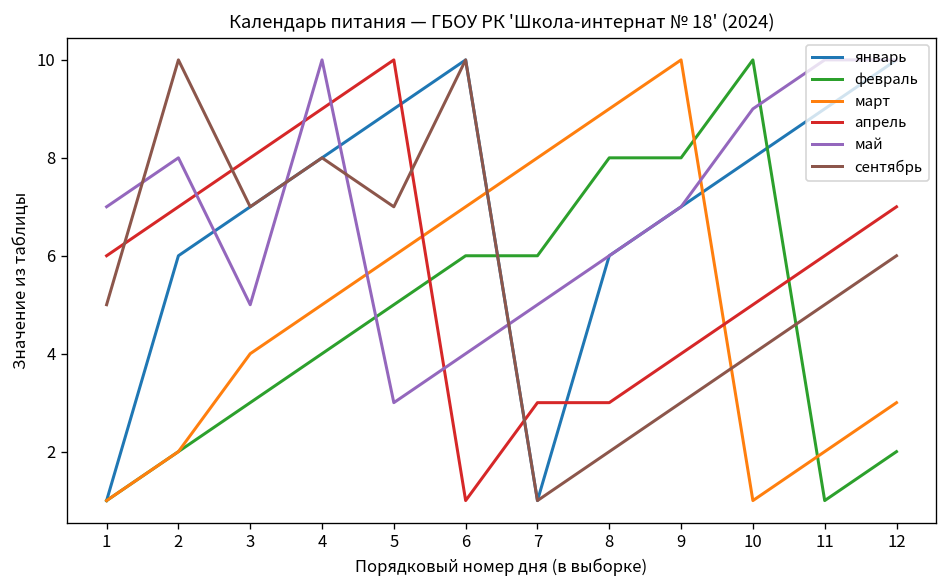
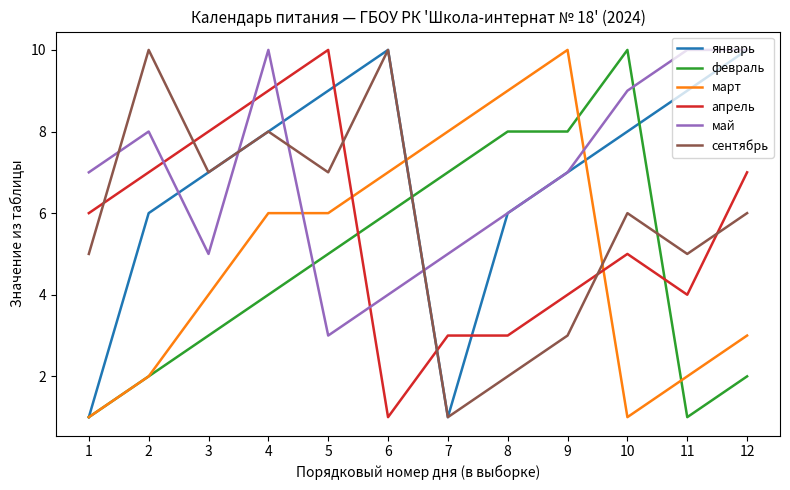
март, 4: 5 -> 6
февраль, 7: 6 -> 7
сентябрь, 10: 4 -> 6
апрель, 11: 6 -> 4
